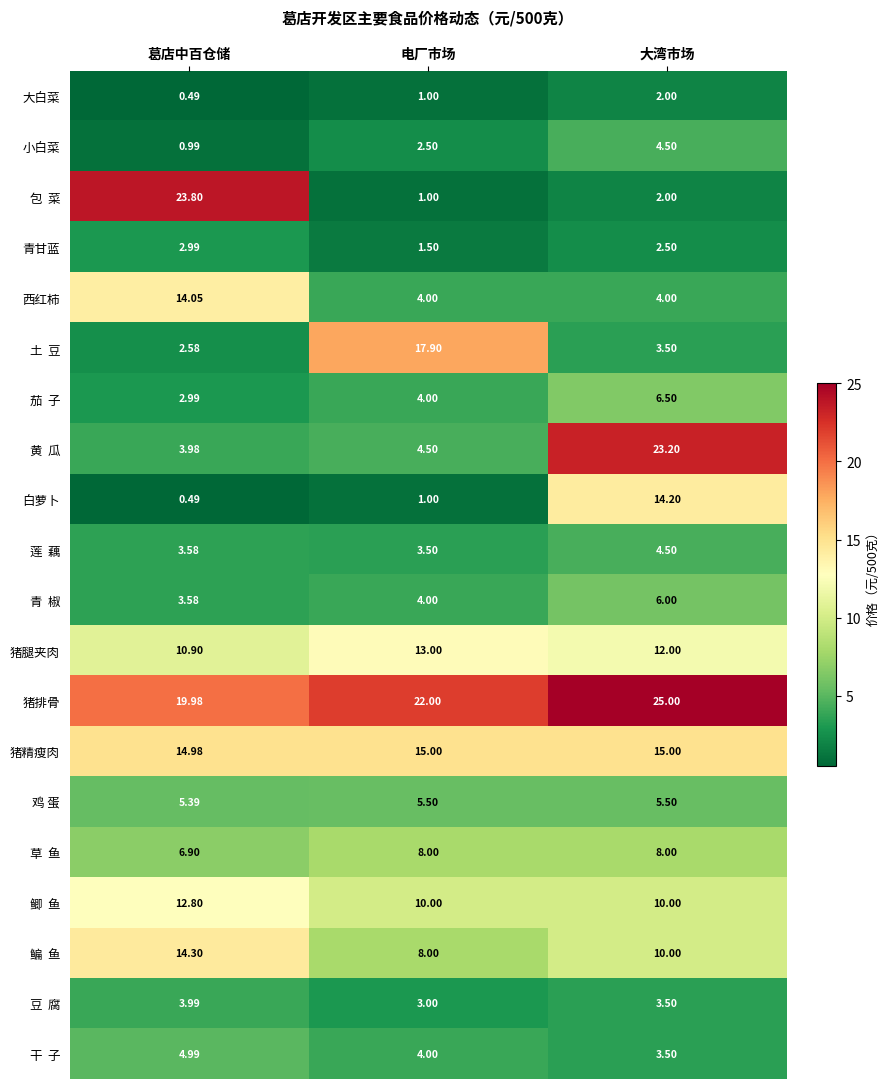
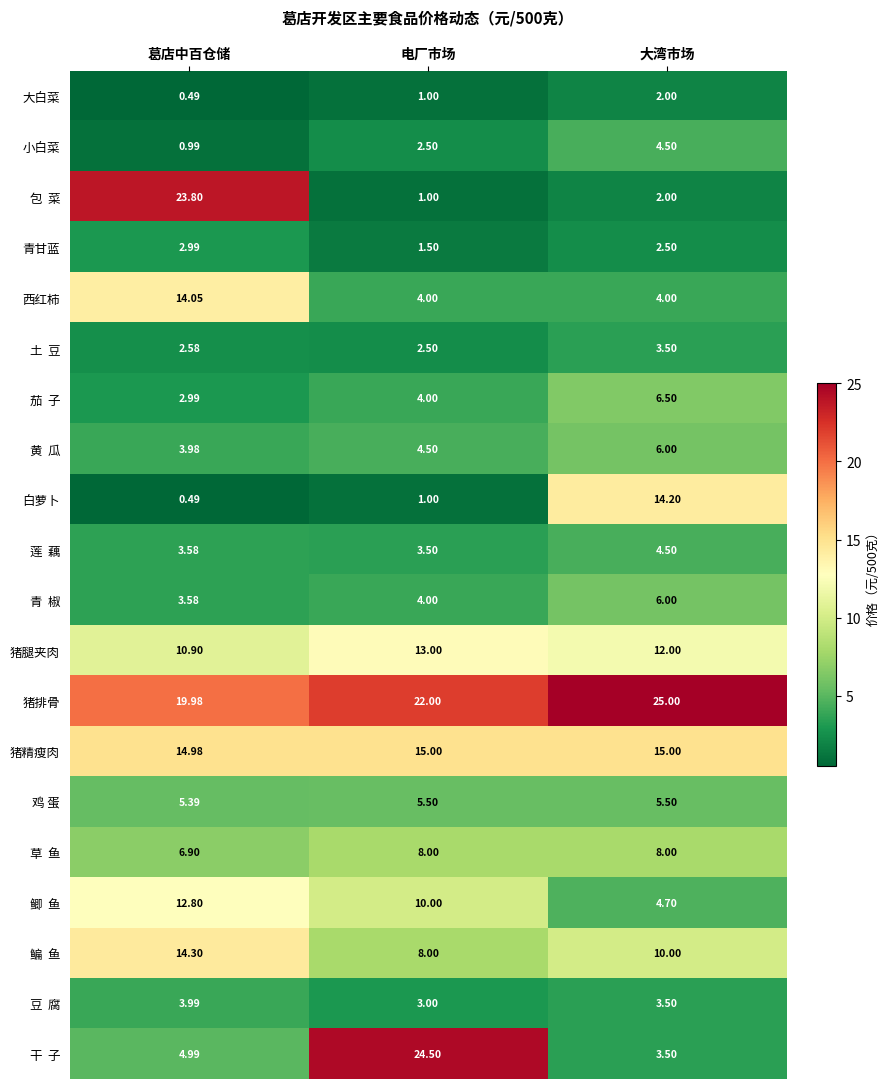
土 豆, 电厂市场: 17.90 -> 2.50
黄 瓜, 大湾市场: 23.20 -> 6.00
鲫 鱼, 大湾市场: 10.00 -> 4.70
干 子, 电厂市场: 4.00 -> 24.50
